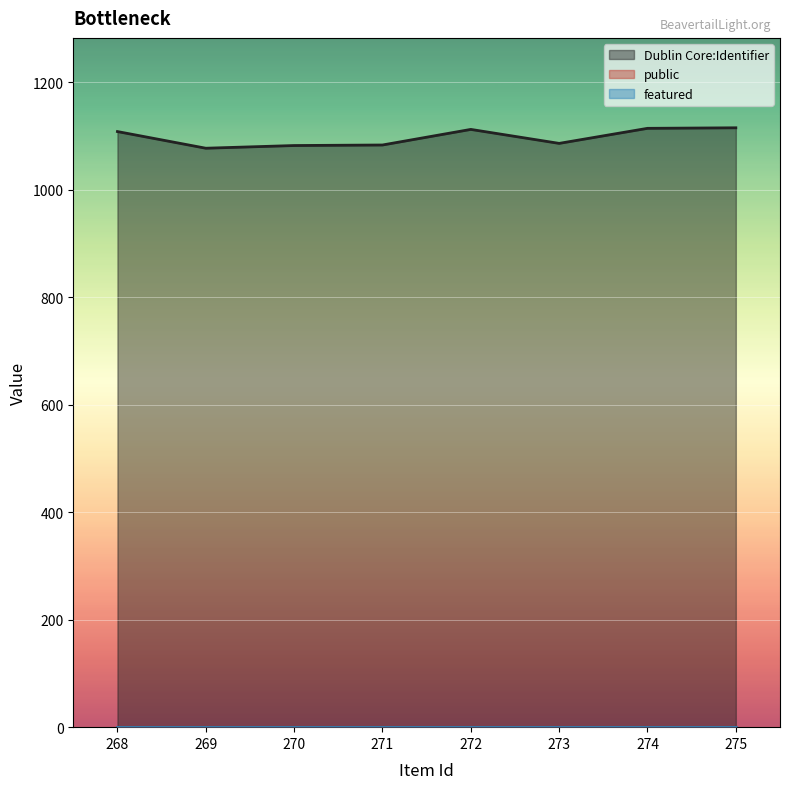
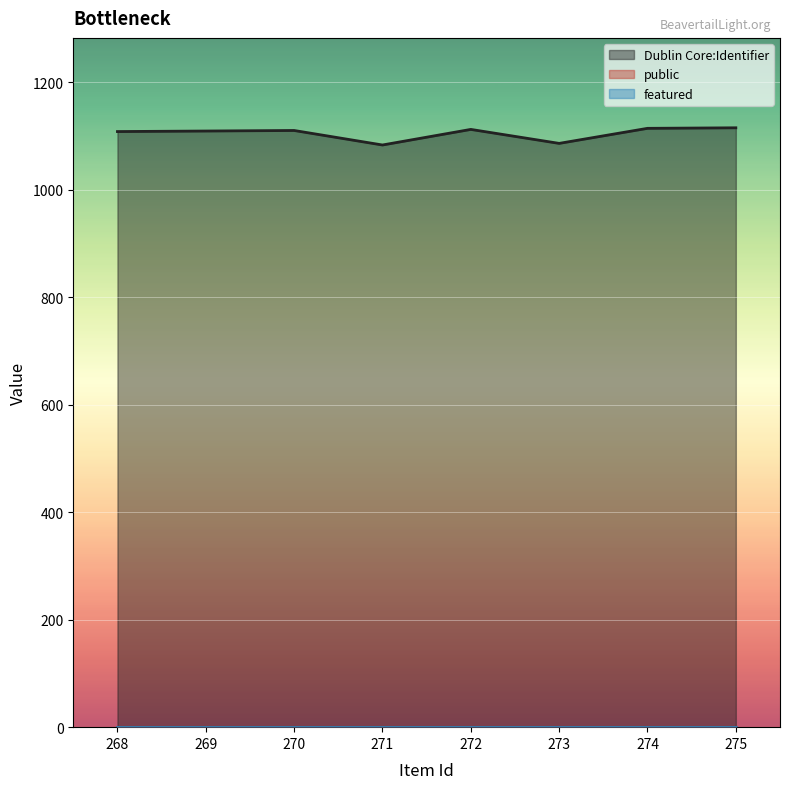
Dublin Core:Identifier, 269: 1080 -> 1110
Dublin Core:Identifier, 270: 1080 -> 1110
